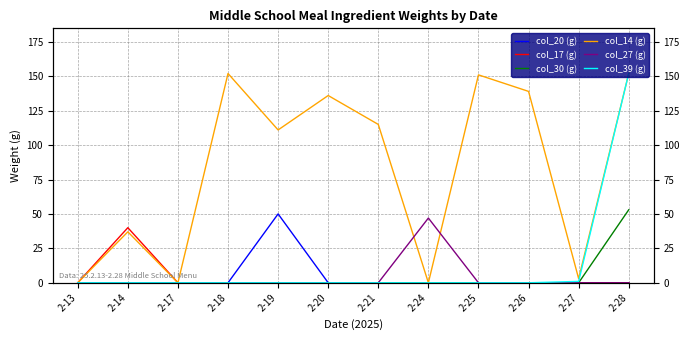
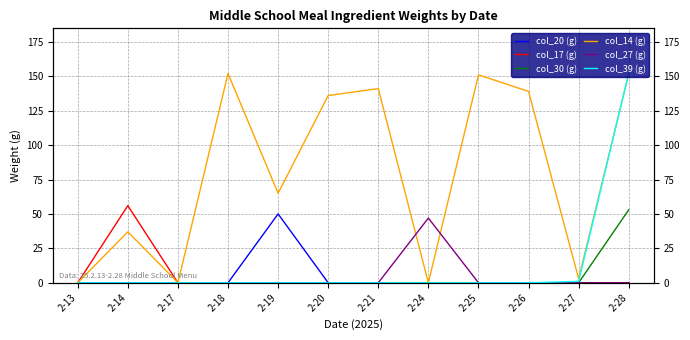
col_17 (g), 2-14: 40 -> 56
col_14 (g), 2-19: 111 -> 65
col_14 (g), 2-21: 115 -> 141
